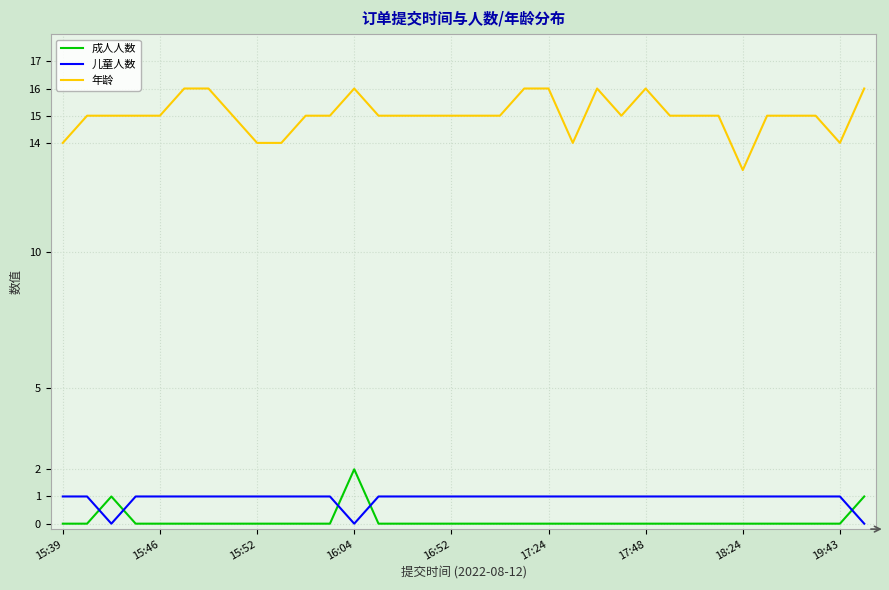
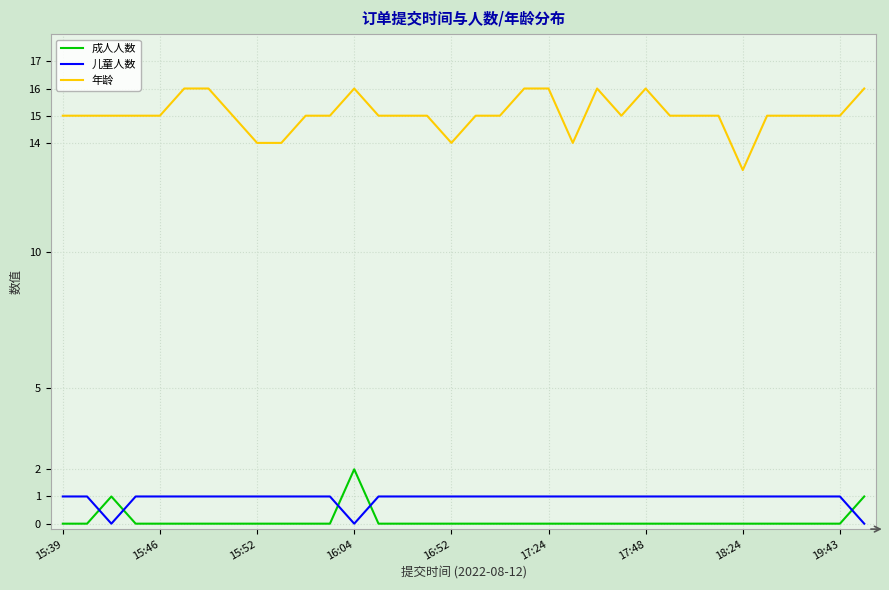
年龄, 15:39: 14 -> 15
年龄, 16:52: 15 -> 14
年龄, 19:43: 14 -> 15
